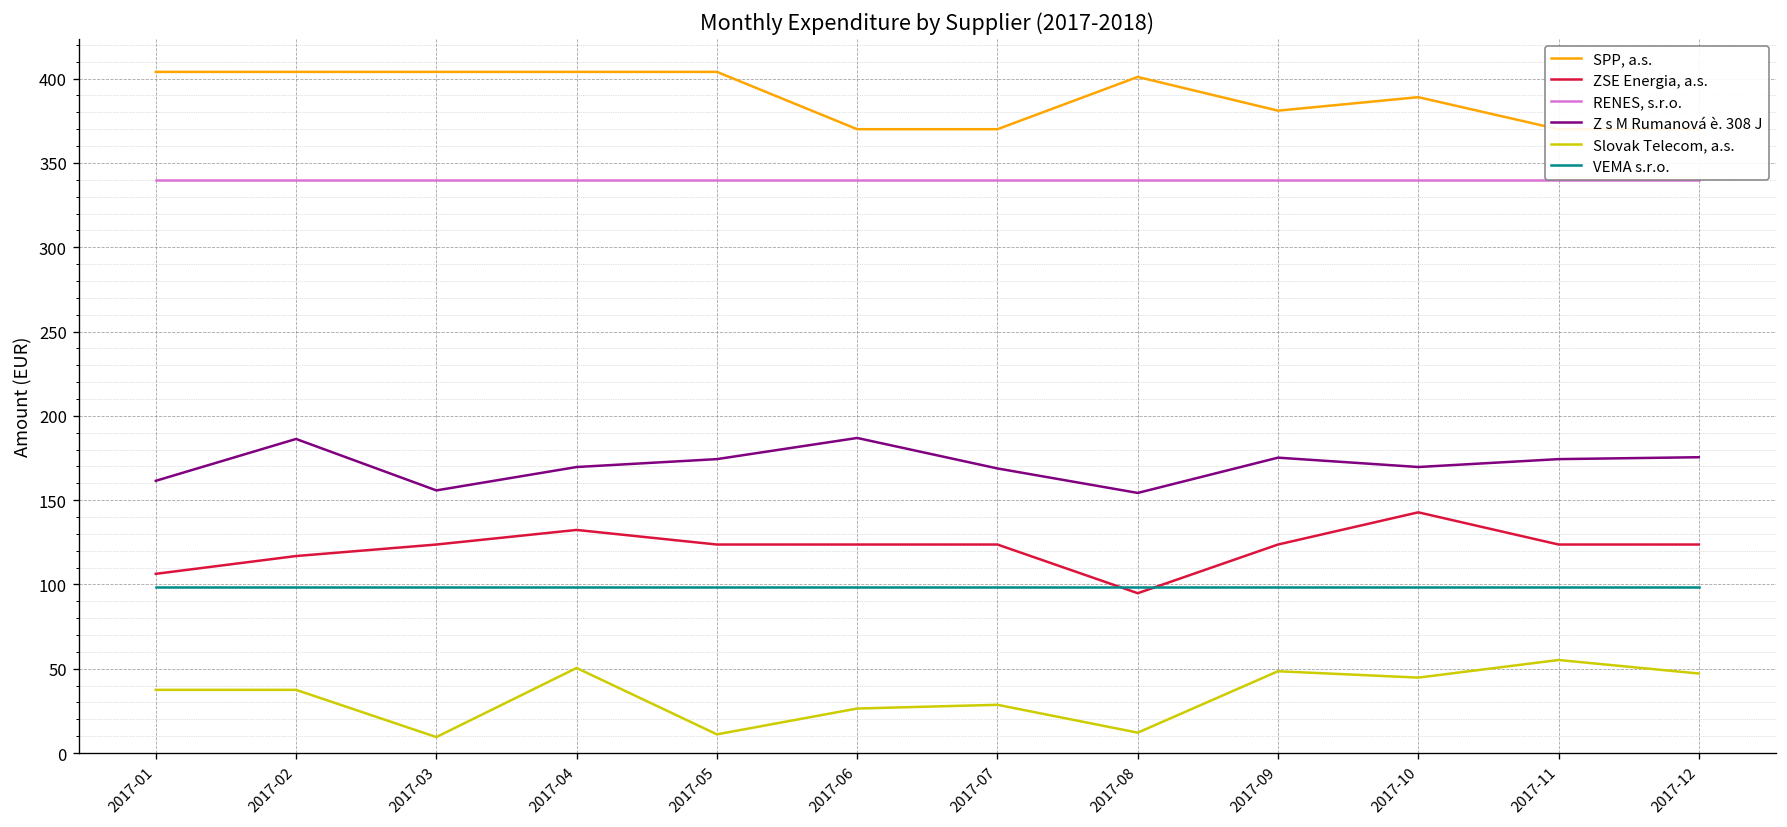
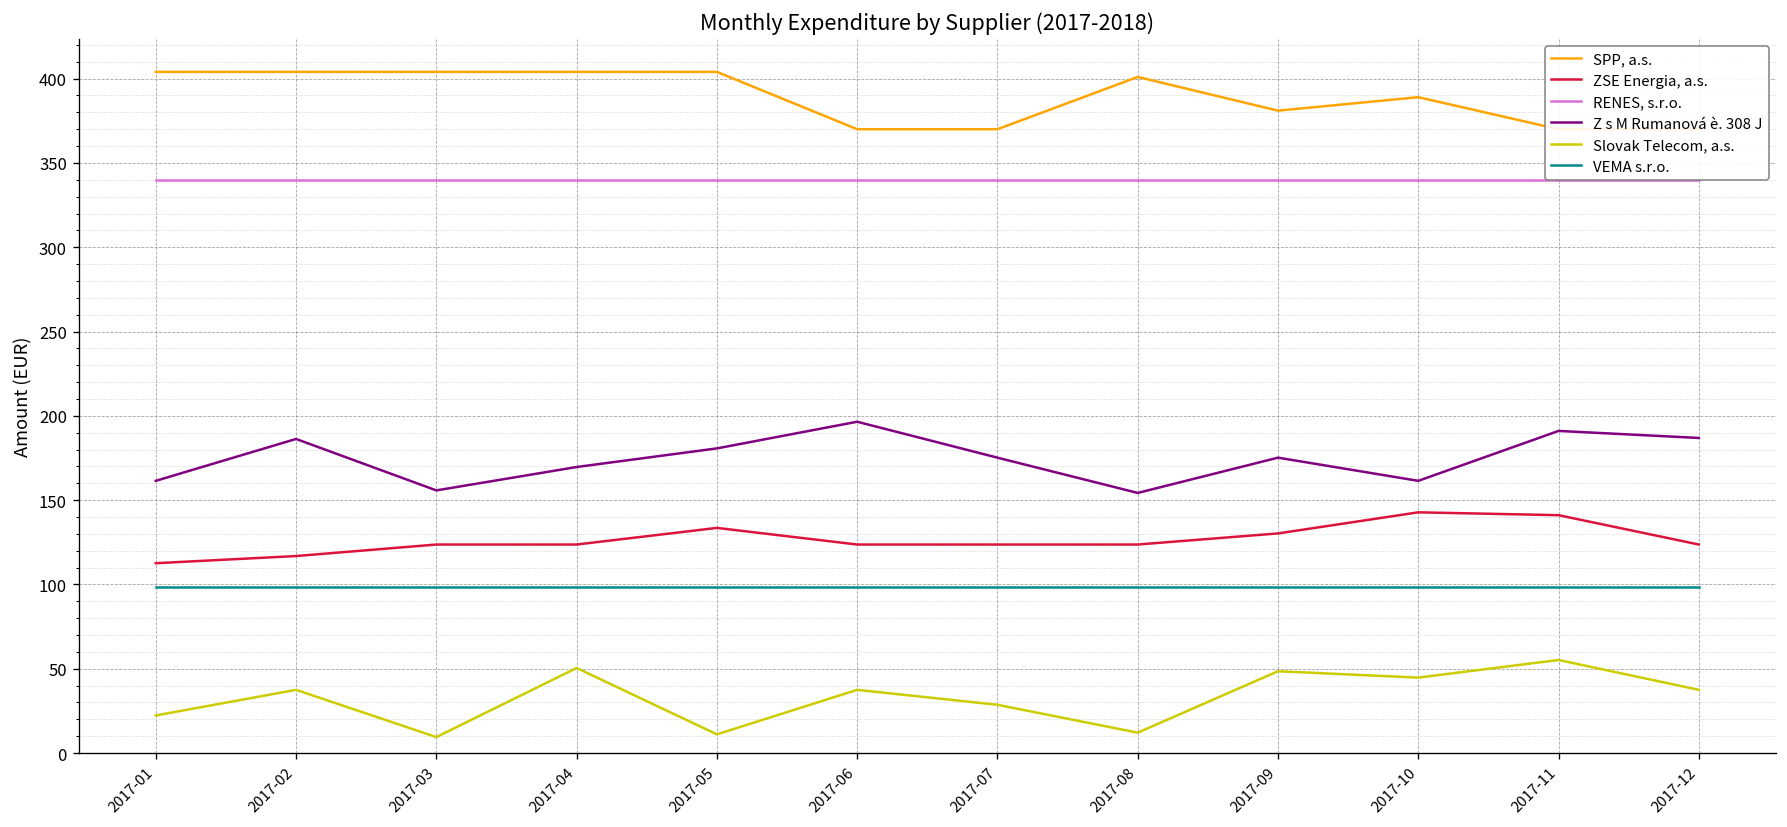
ZSE Energia, a.s., 2017-01: 106 -> 113
Slovak Telecom, a.s., 2017-01: 37 -> 22
ZSE Energia, a.s., 2017-04: 132 -> 124
ZSE Energia, a.s., 2017-05: 124 -> 134
Z s M Rumanová è. 308 J, 2017-05: 174 -> 181
Z s M Rumanová è. 308 J, 2017-06: 187 -> 197
Slovak Telecom, a.s., 2017-06: 26 -> 37
Z s M Rumanová è. 308 J, 2017-07: 169 -> 175
ZSE Energia, a.s., 2017-08: 95 -> 124
ZSE Energia, a.s., 2017-09: 124 -> 130
Z s M Rumanová è. 308 J, 2017-10: 170 -> 161
ZSE Energia, a.s., 2017-11: 124 -> 141
Z s M Rumanová è. 308 J, 2017-11: 174 -> 191
Z s M Rumanová è. 308 J, 2017-12: 175 -> 187
Slovak Telecom, a.s., 2017-12: 47 -> 37
